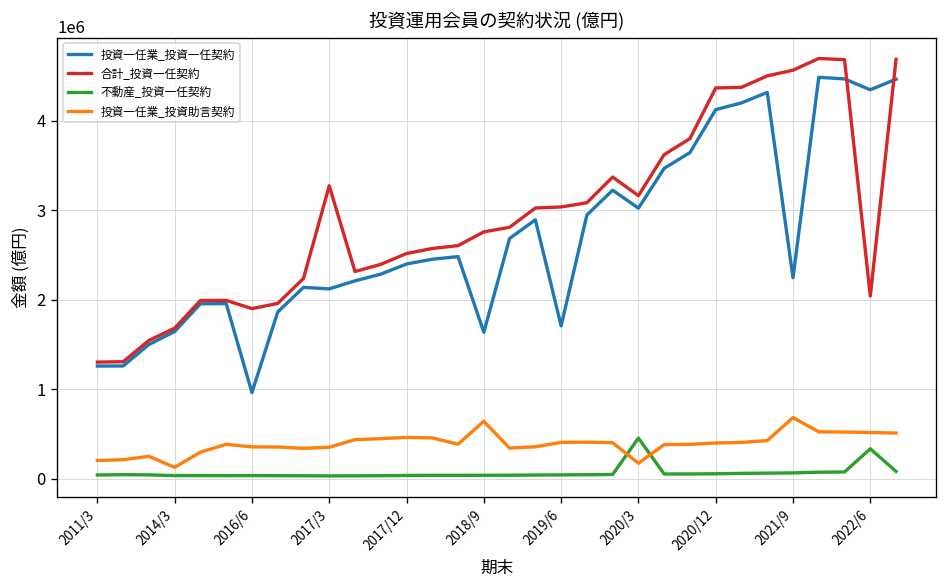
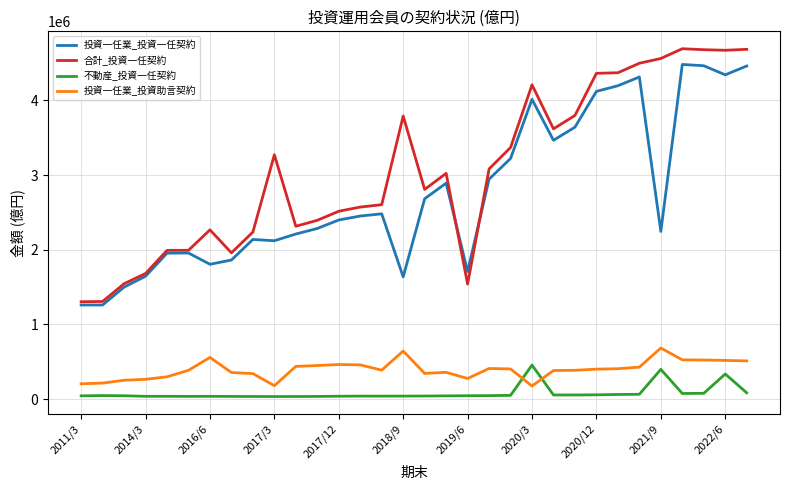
投資一任業_投資助言契約, 2014/3: 100000 -> 300000
投資一任業_投資一任契約, 2016/6: 1000000 -> 1800000
合計_投資一任契約, 2016/6: 1900000 -> 2300000
投資一任業_投資助言契約, 2016/6: 400000 -> 600000
投資一任業_投資助言契約, 2017/3: 400000 -> 200000
合計_投資一任契約, 2018/9: 2800000 -> 3800000
合計_投資一任契約, 2019/6: 3000000 -> 1500000
投資一任業_投資助言契約, 2019/6: 400000 -> 300000
投資一任業_投資一任契約, 2020/3: 3000000 -> 4000000
合計_投資一任契約, 2020/3: 3200000 -> 4200000
不動産_投資一任契約, 2021/9: 100000 -> 400000
合計_投資一任契約, 2022/6: 2000000 -> 4700000
